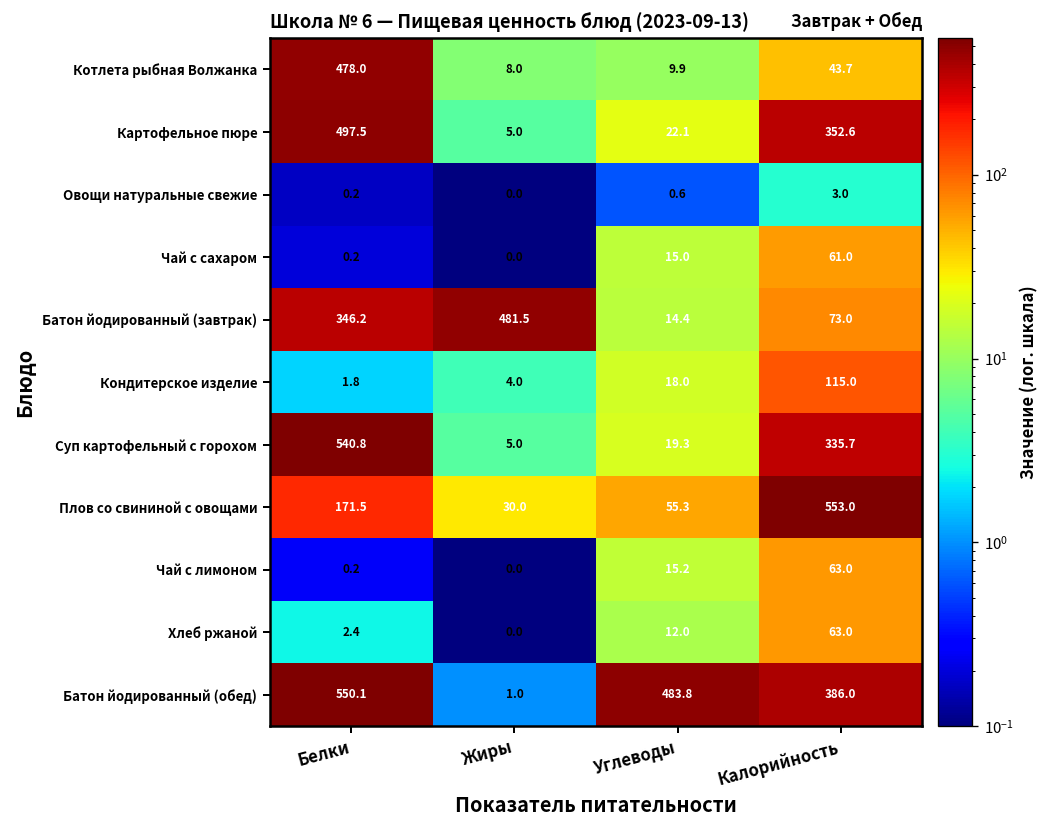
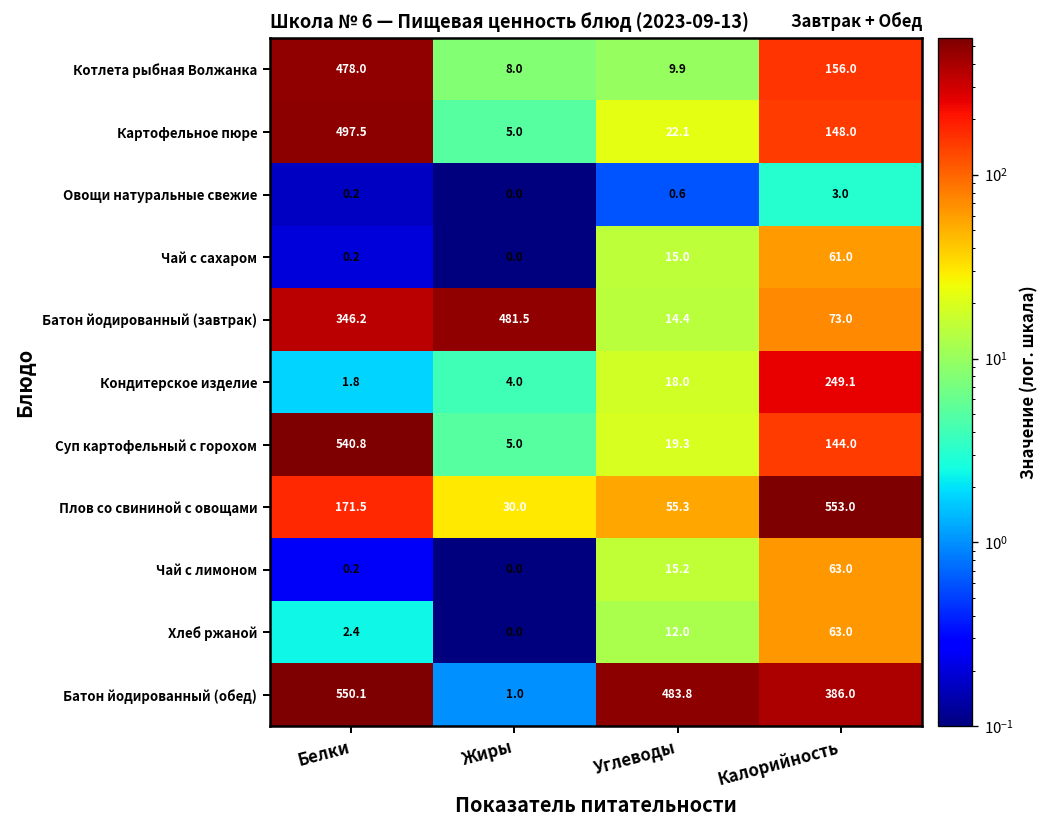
Котлета рыбная Волжанка, Калорийность: 43.7 -> 156.0
Картофельное пюре, Калорийность: 352.6 -> 148.0
Кондитерское изделие, Калорийность: 115.0 -> 249.1
Суп картофельный с горохом, Калорийность: 335.7 -> 144.0
